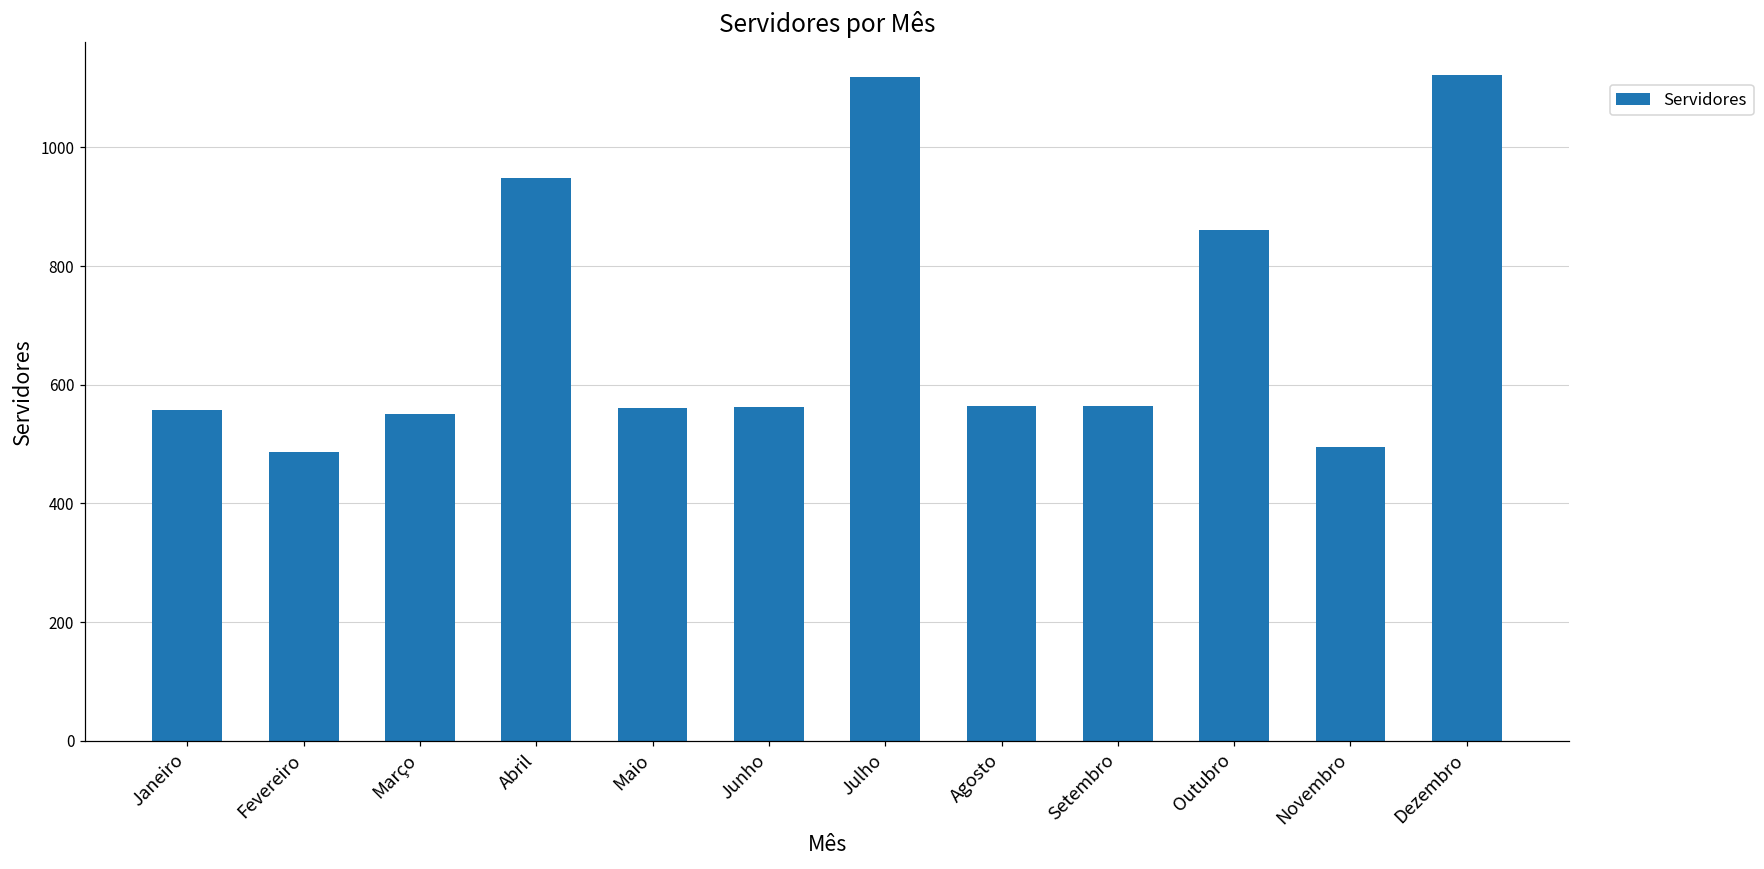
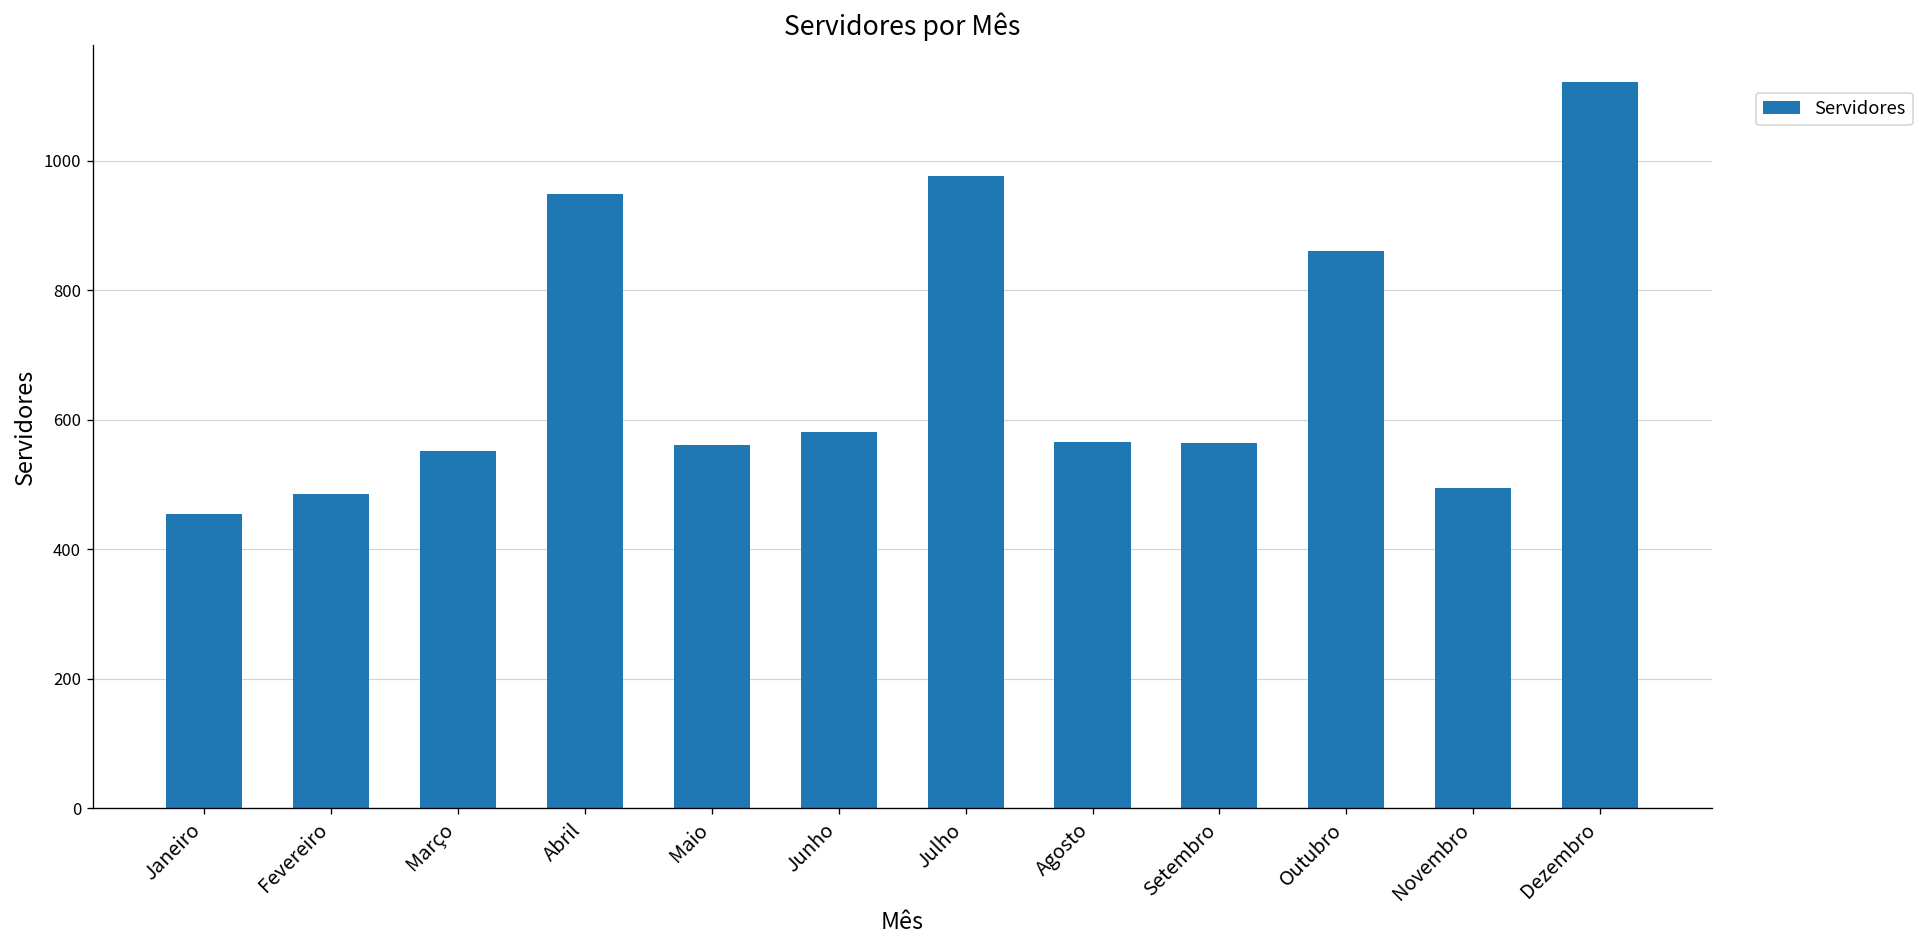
Janeiro: 560 -> 460
Junho: 560 -> 580
Julho: 1120 -> 980
